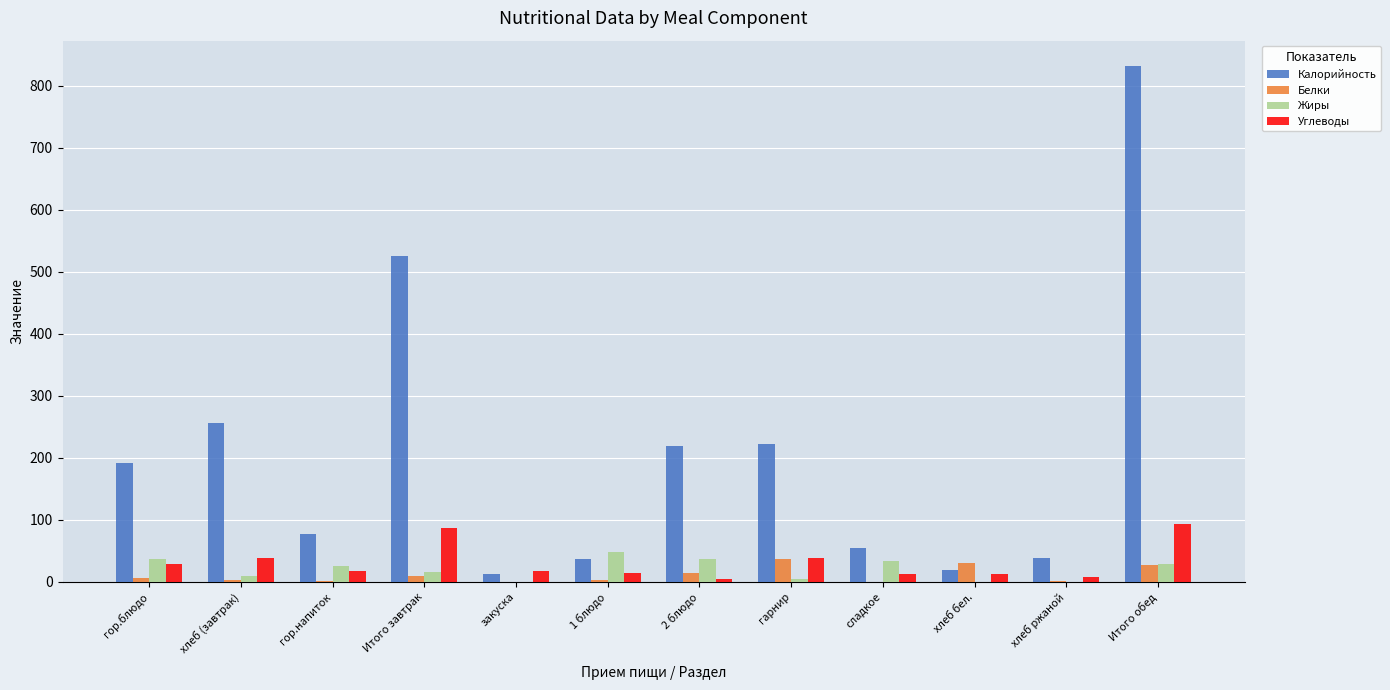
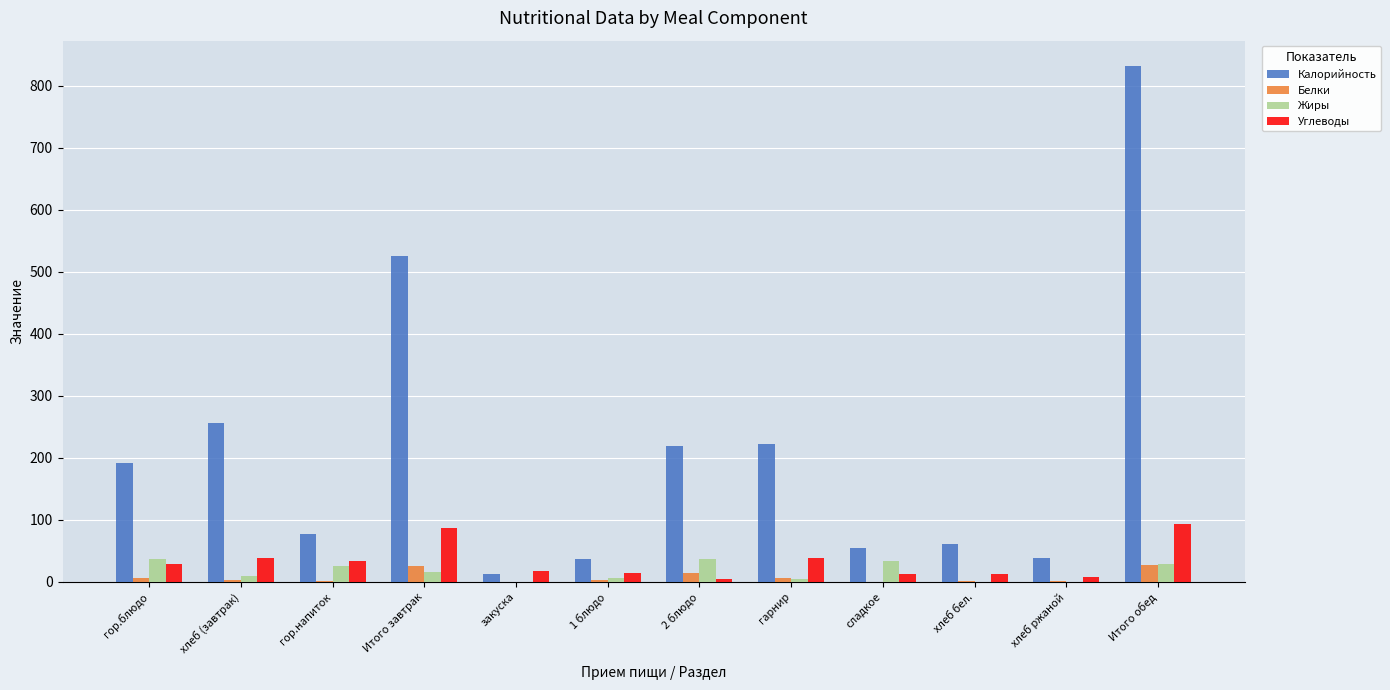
Углеводы, гор.напиток: 20 -> 30
Белки, Итого завтрак: 10 -> 30
Жиры, 1 блюдо: 50 -> 10
Белки, гарнир: 40 -> 10
Калорийность, хлеб бел.: 20 -> 60
Белки, хлеб бел.: 30 -> 0
